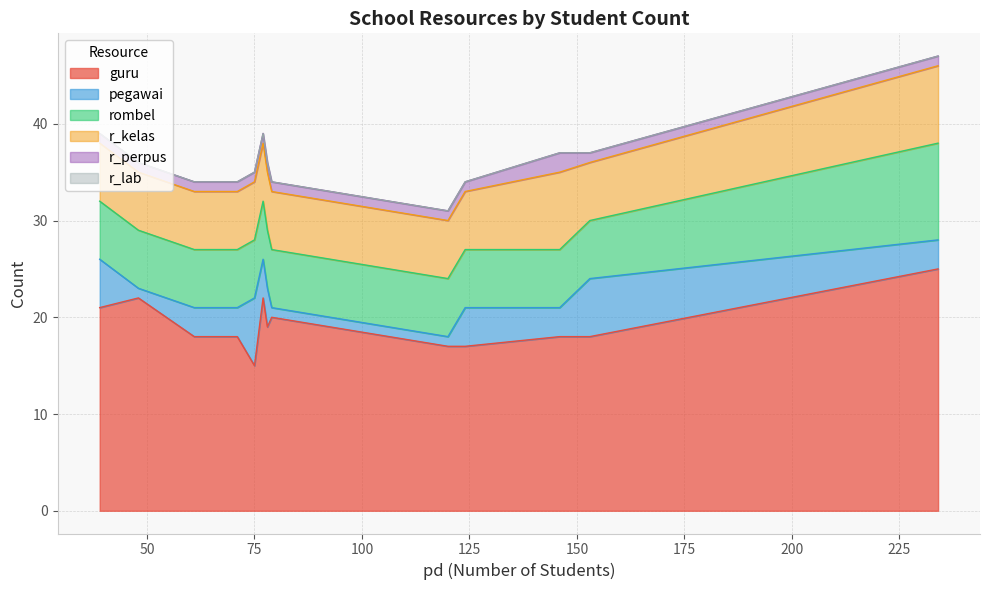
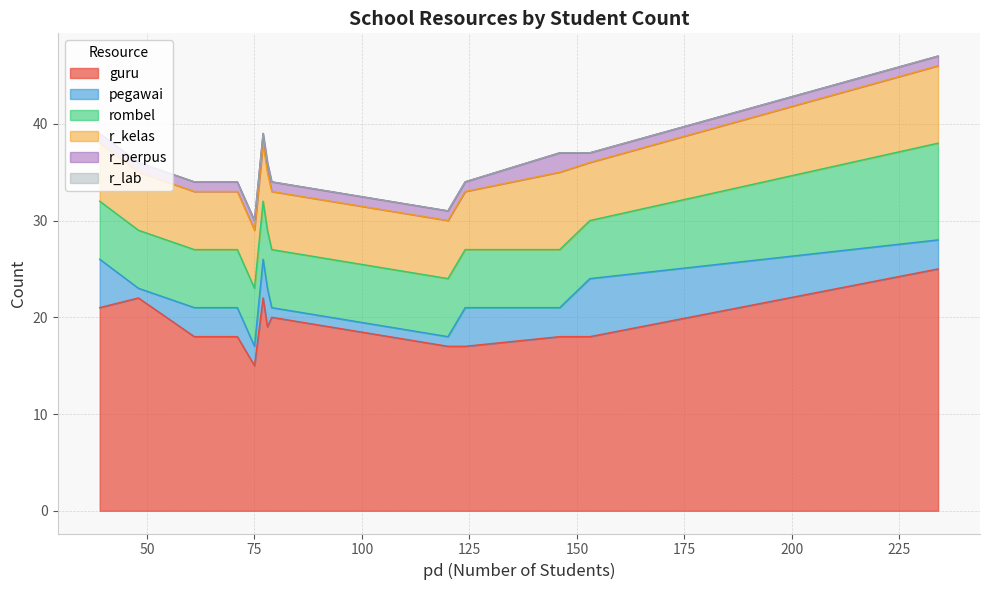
pegawai, 75: 7 -> 2
